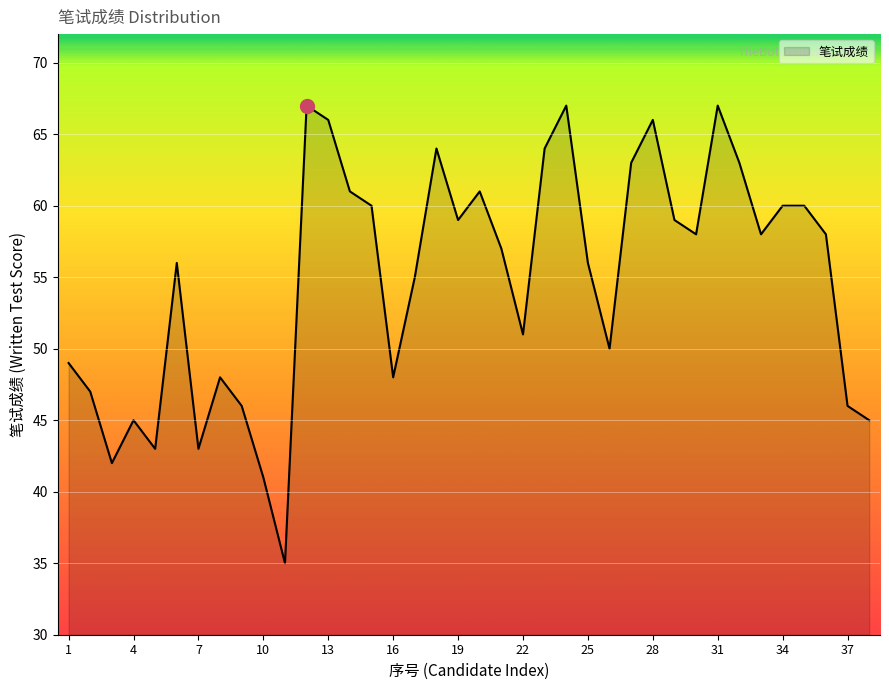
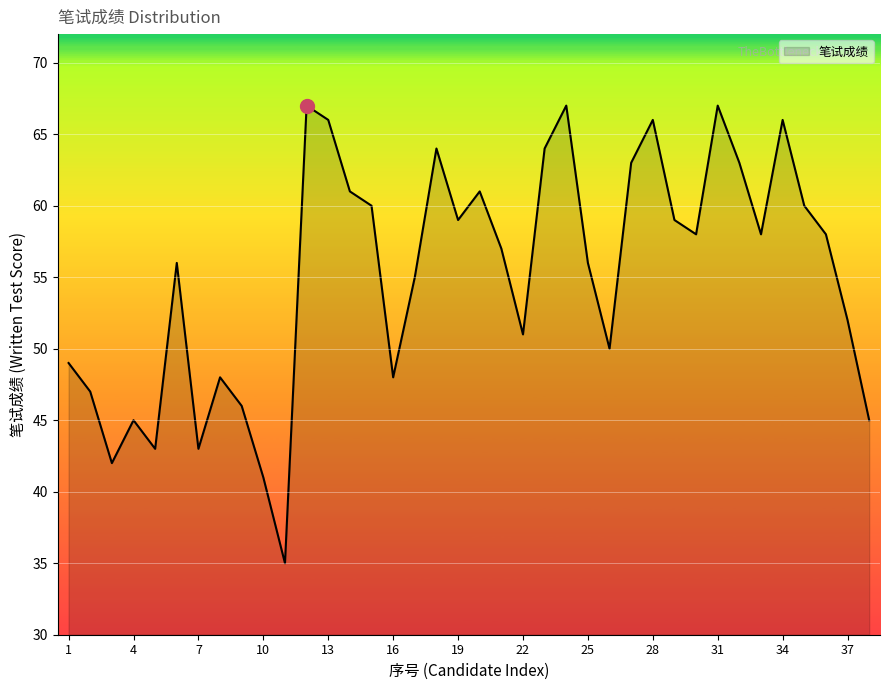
笔试成绩, 34: 60 -> 66
笔试成绩, 37: 46 -> 52
